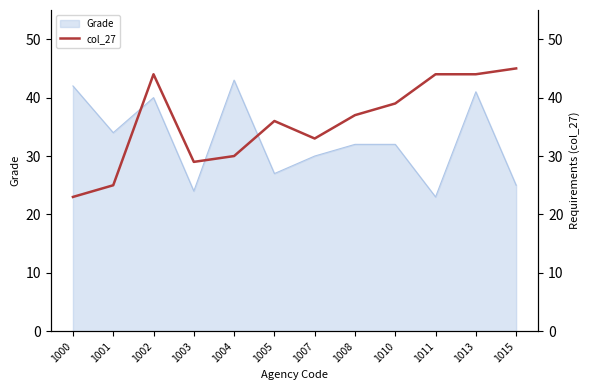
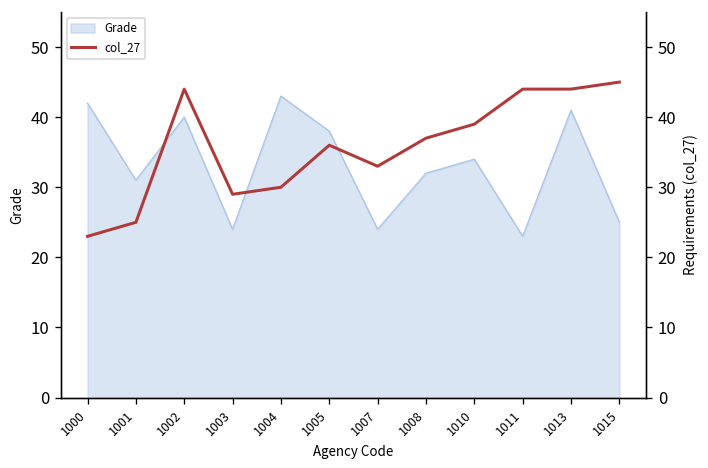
Grade, 1001: 34 -> 31
Grade, 1005: 27 -> 38
Grade, 1007: 30 -> 24
Grade, 1010: 32 -> 34
